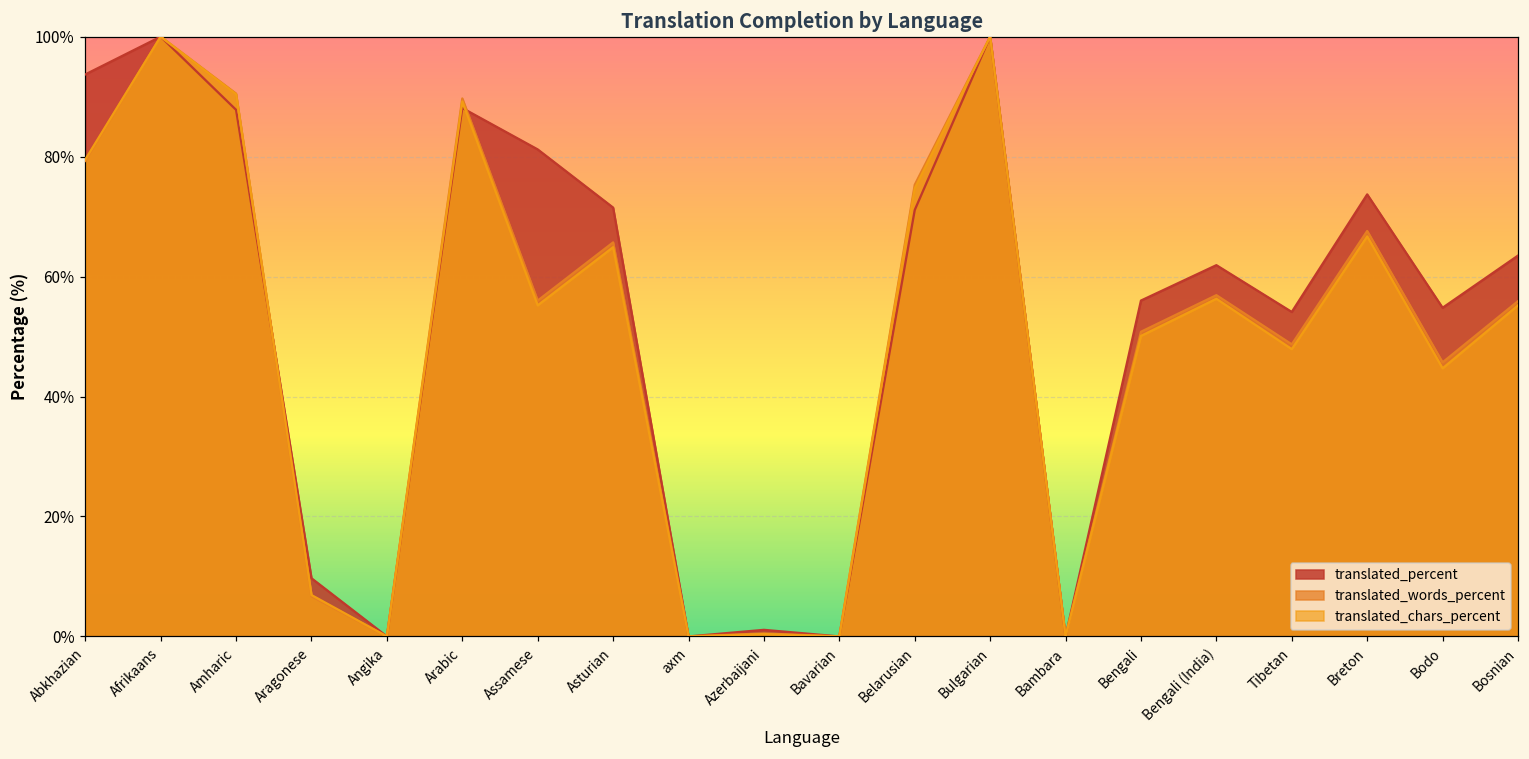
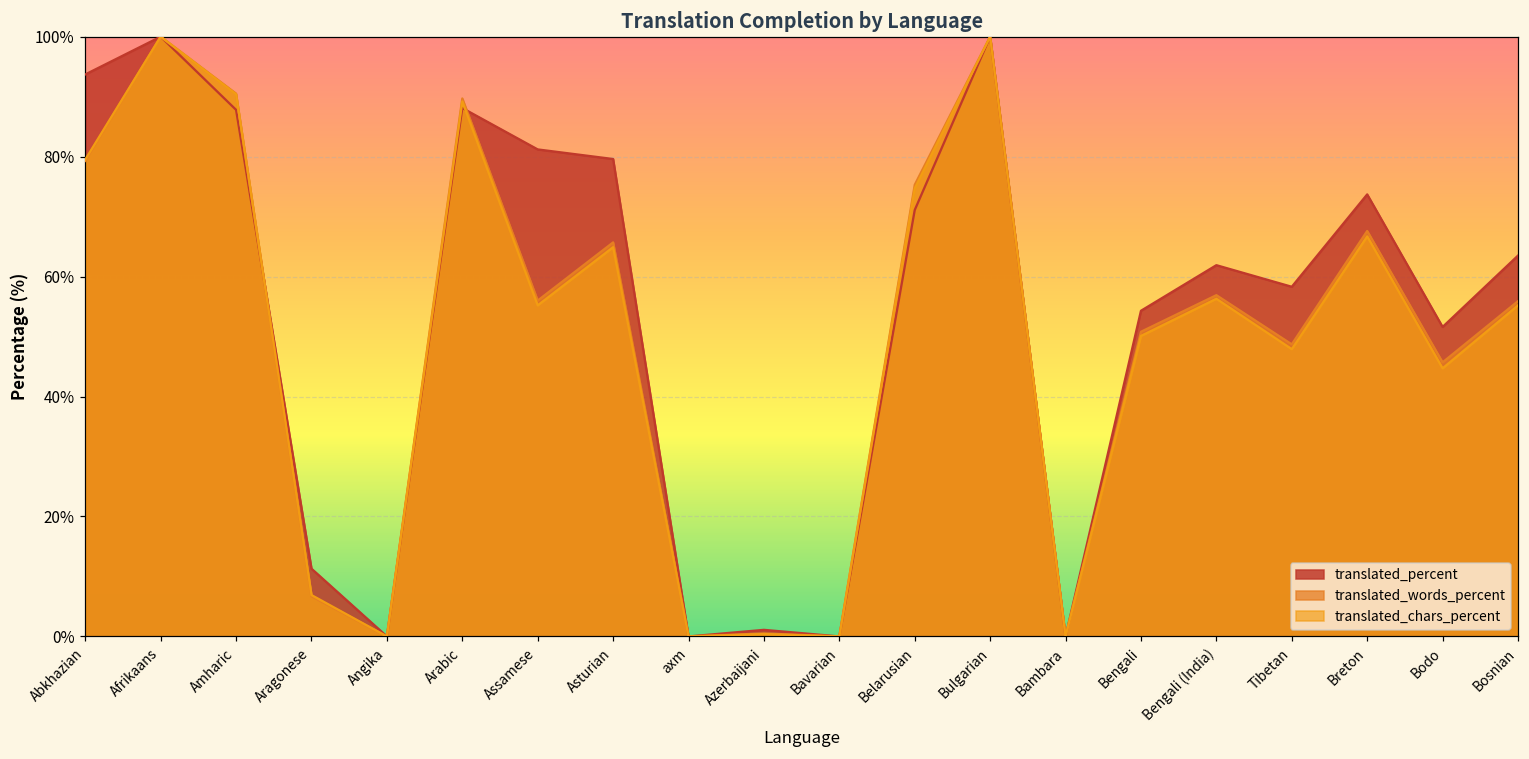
translated_percent, Aragonese: 10% -> 11%
translated_percent, Asturian: 72% -> 80%
translated_percent, Bengali: 56% -> 54%
translated_percent, Tibetan: 54% -> 58%
translated_percent, Bodo: 55% -> 52%
